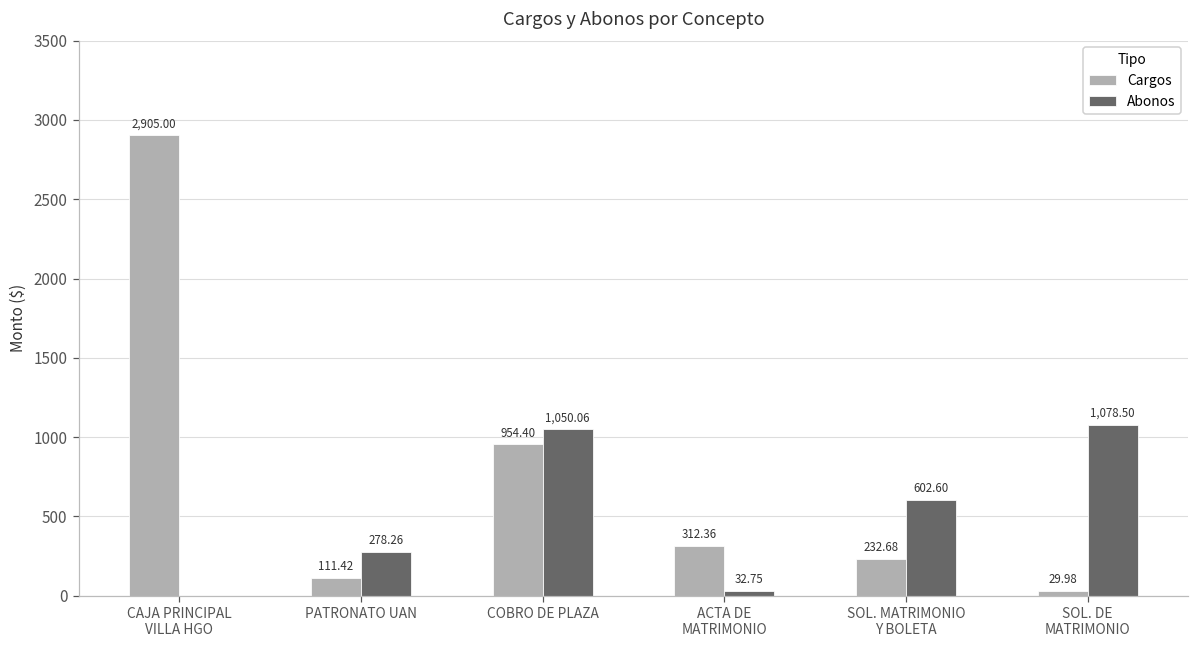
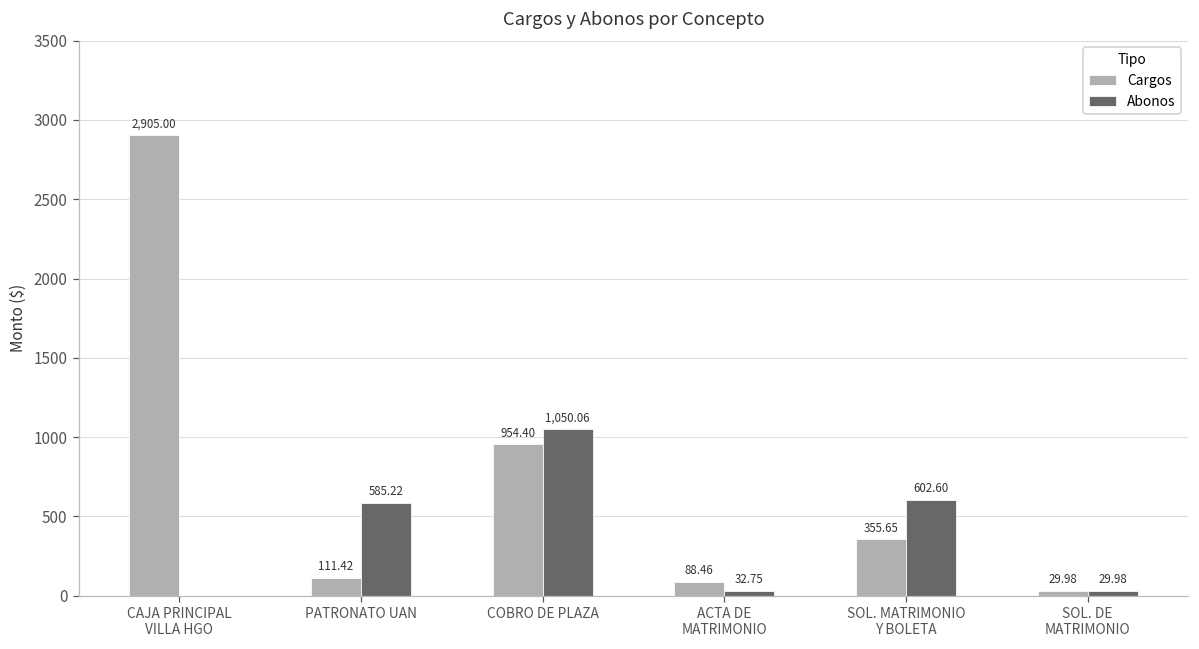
Abonos, PATRONATO UAN: 278.26 -> 585.22
Cargos, ACTA DE MATRIMONIO: 312.36 -> 88.46
Cargos, SOL. MATRIMONIO Y BOLETA: 232.68 -> 355.65
Abonos, SOL. DE MATRIMONIO: 1,078.50 -> 29.98
